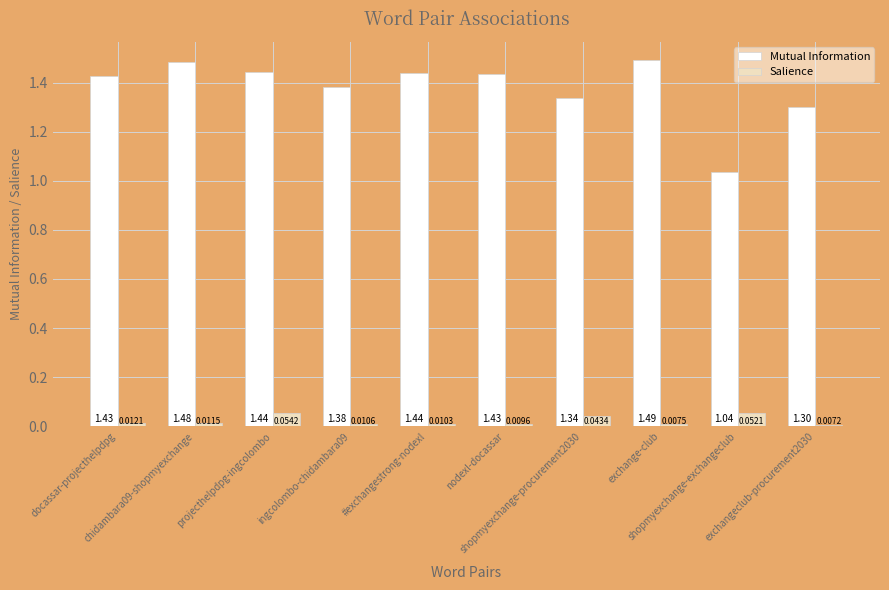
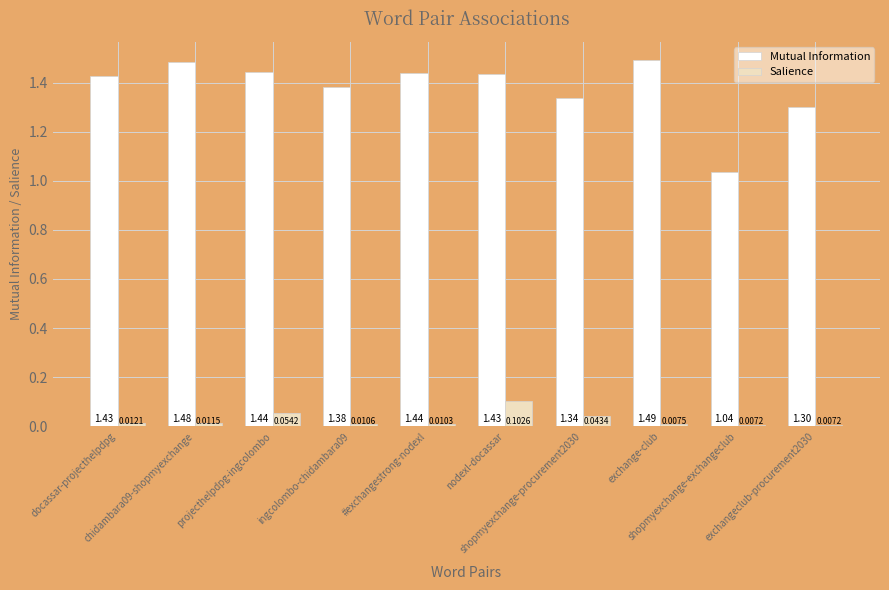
Salience, nodexl-docassar: 0.0096 -> 0.1026
Salience, shopmyexchange-exchangeclub: 0.0521 -> 0.0072
